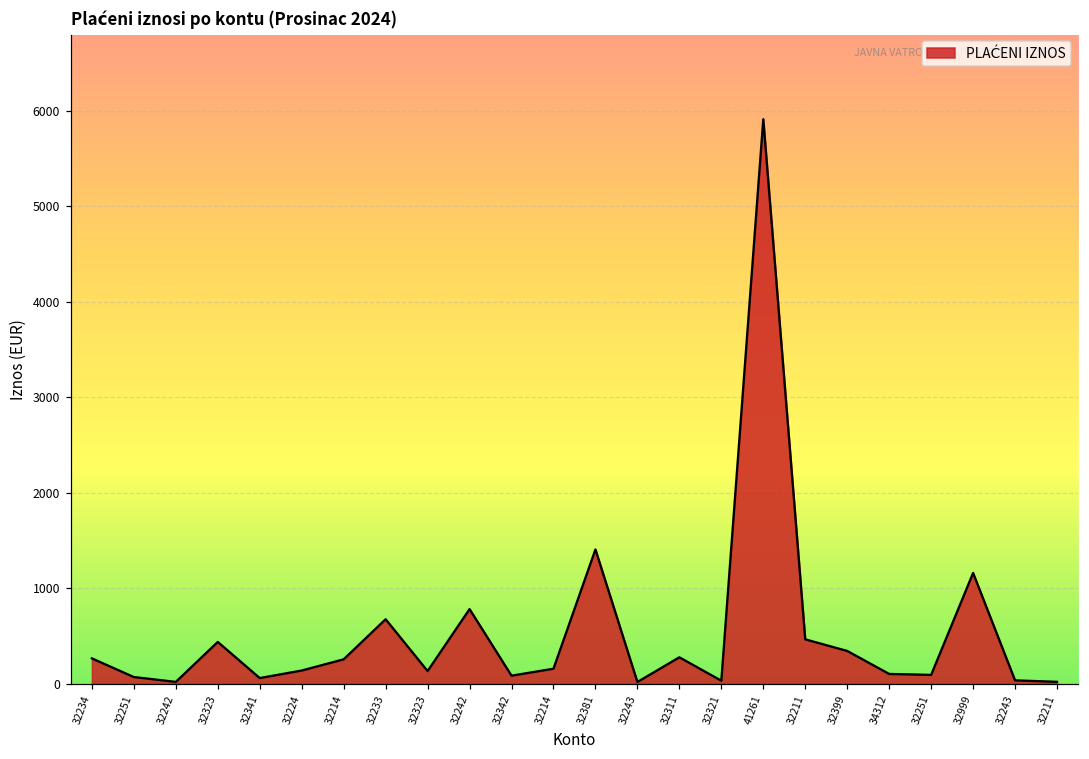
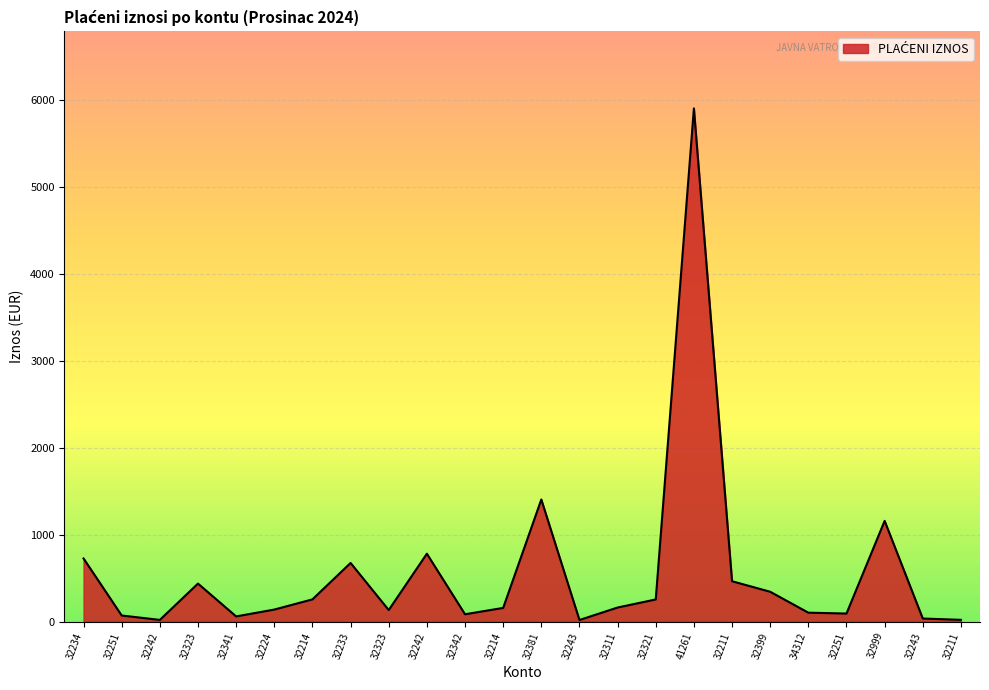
32234: 300 -> 700
32311: 300 -> 200
32321: 0 -> 300
